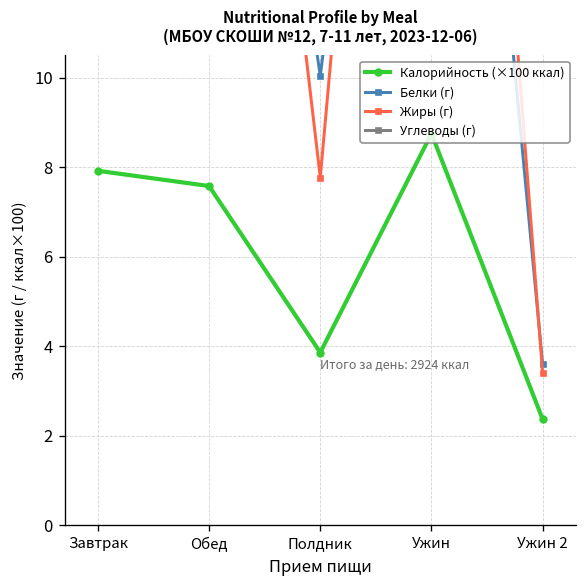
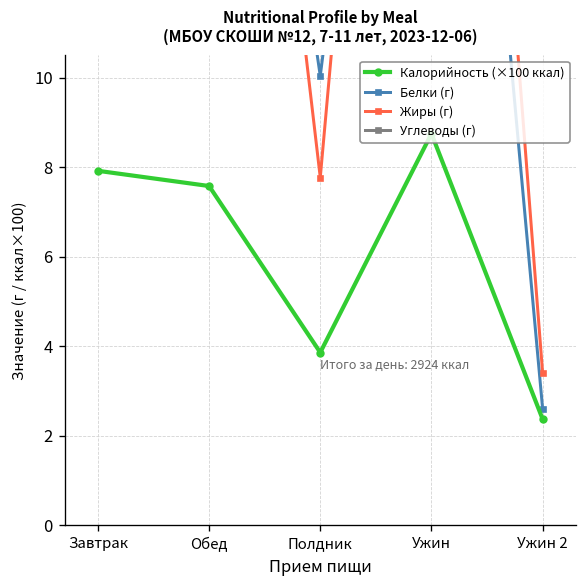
Белки (г), Ужин 2: 3.6 -> 2.6
